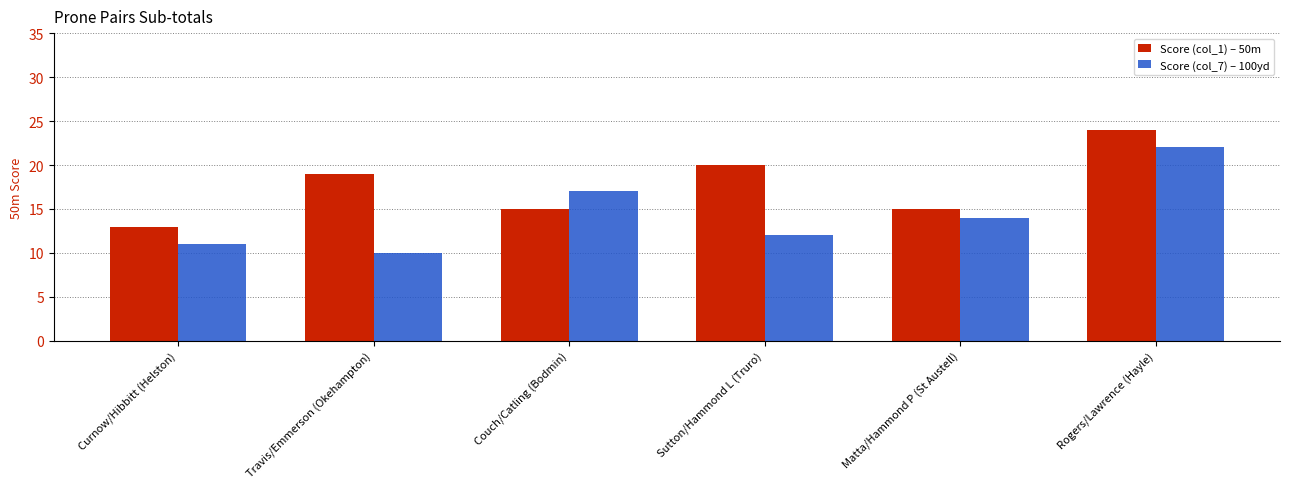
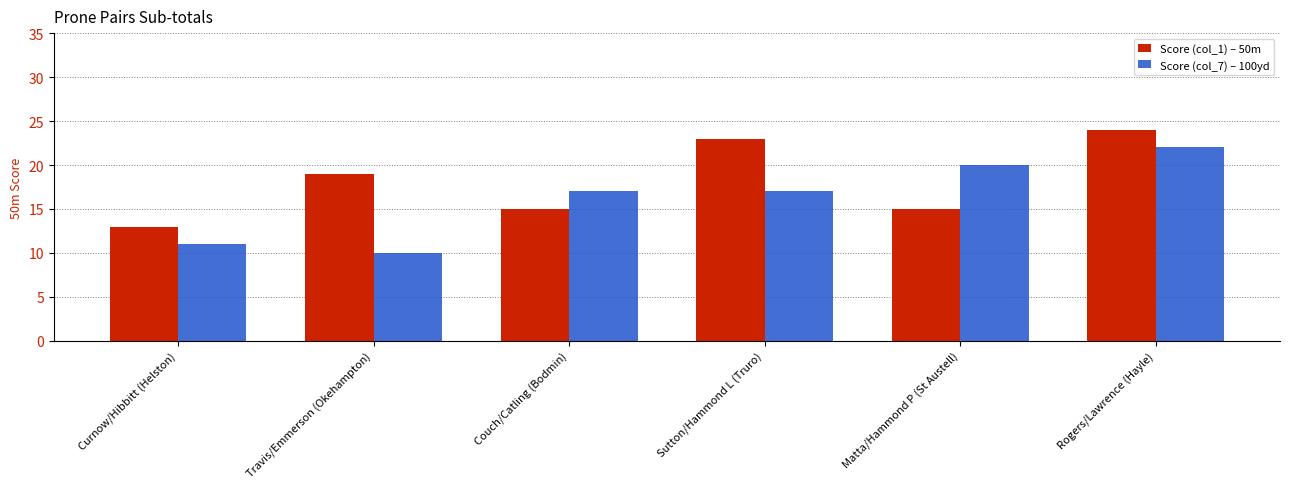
Score (col_1) – 50m, Sutton/Hammond L (Truro): 20 -> 23
Score (col_7) – 100yd, Sutton/Hammond L (Truro): 12 -> 17
Score (col_7) – 100yd, Matta/Hammond P (St Austell): 14 -> 20
